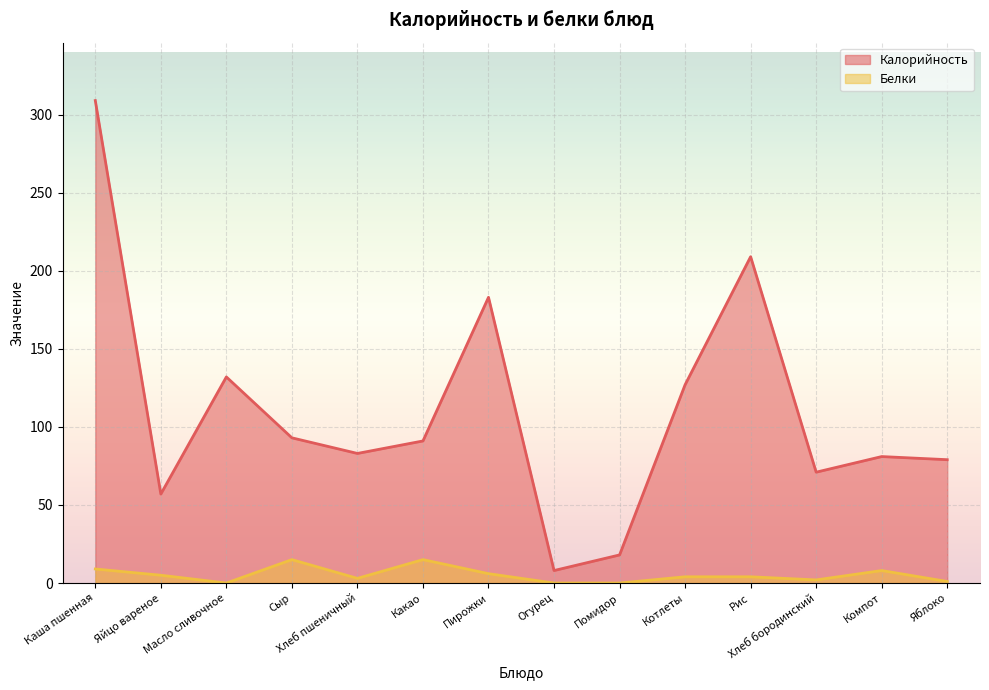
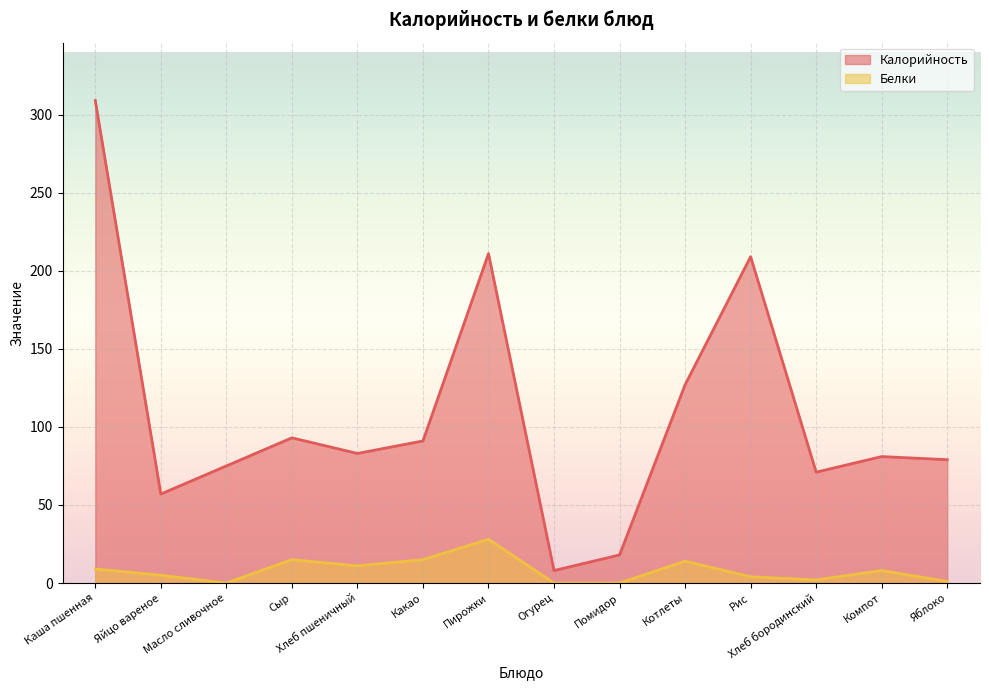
Калорийность, Масло сливочное: 132 -> 75
Белки, Хлеб пшеничный: 3 -> 11
Калорийность, Пирожки: 183 -> 211
Белки, Пирожки: 6 -> 28
Белки, Котлеты: 4 -> 14
